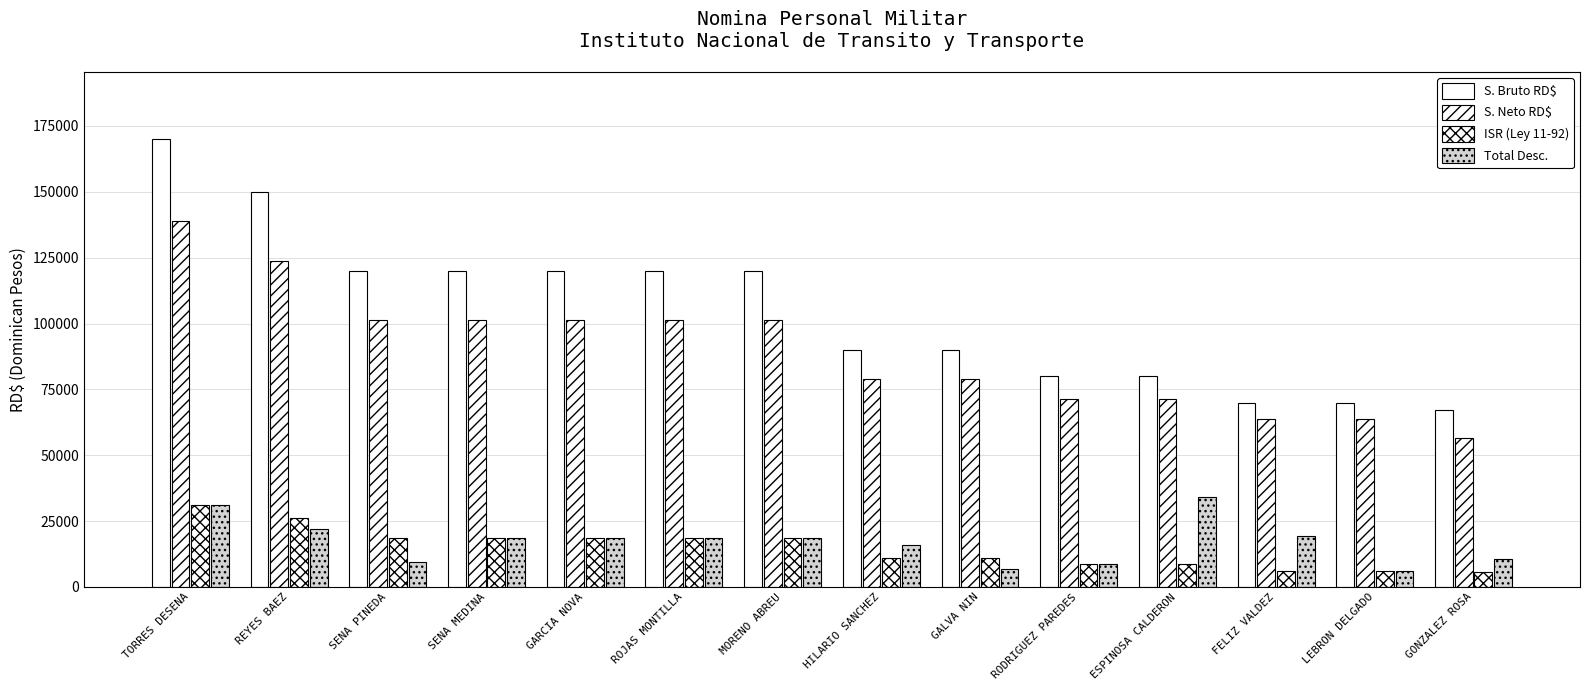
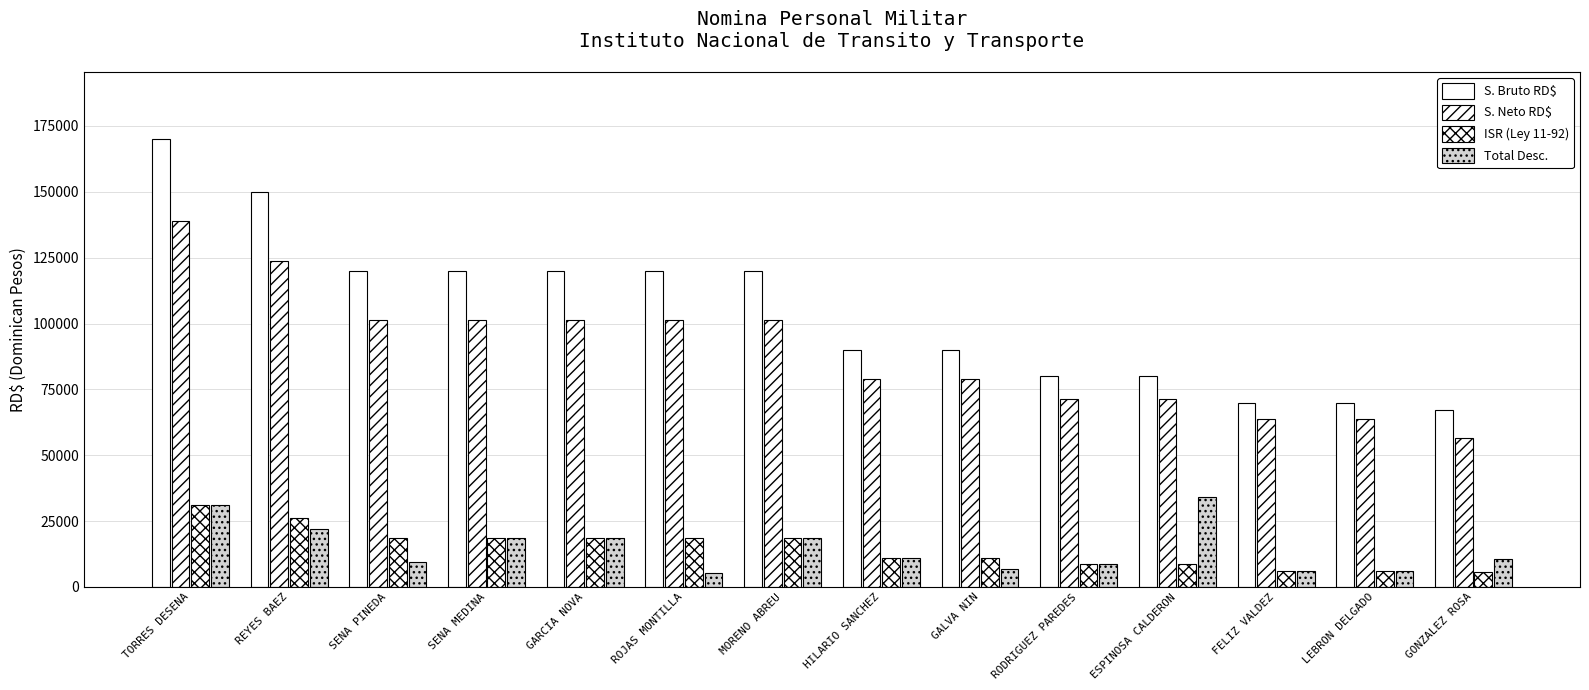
Total Desc., ROJAS MONTILLA: 19000 -> 5000
Total Desc., HILARIO SANCHEZ: 16000 -> 11000
Total Desc., FELIZ VALDEZ: 19000 -> 6000
